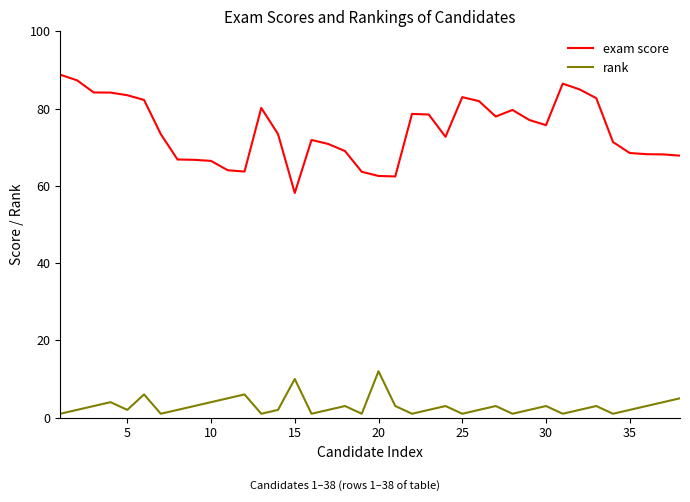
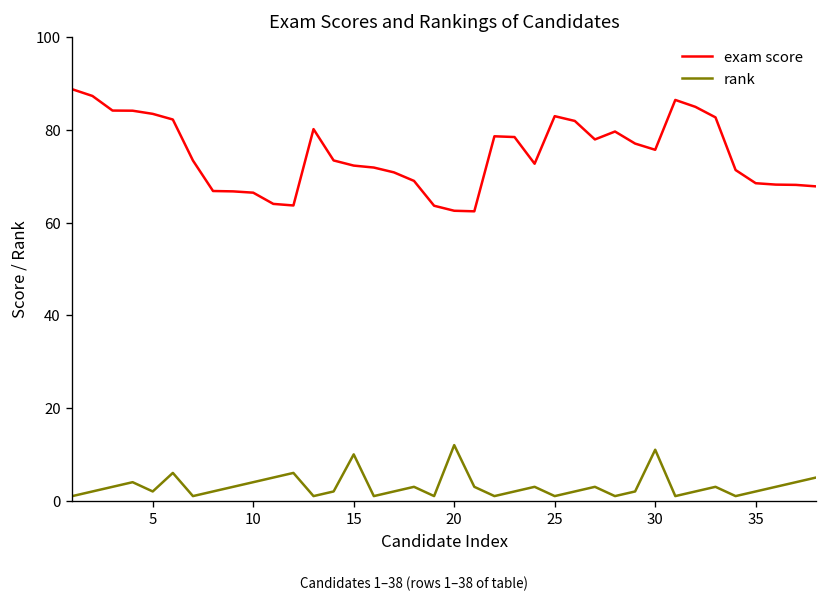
exam score, 15: 58 -> 72
rank, 30: 3 -> 11
